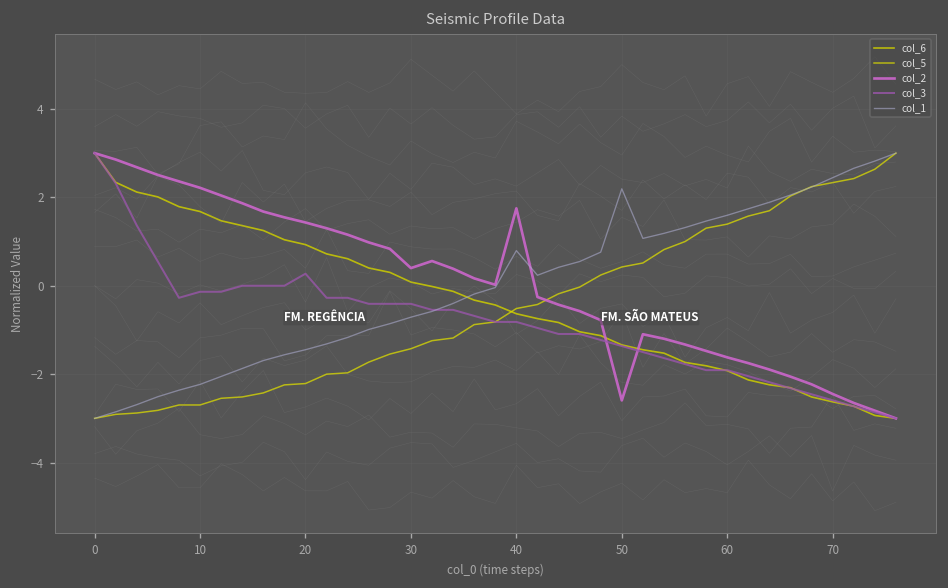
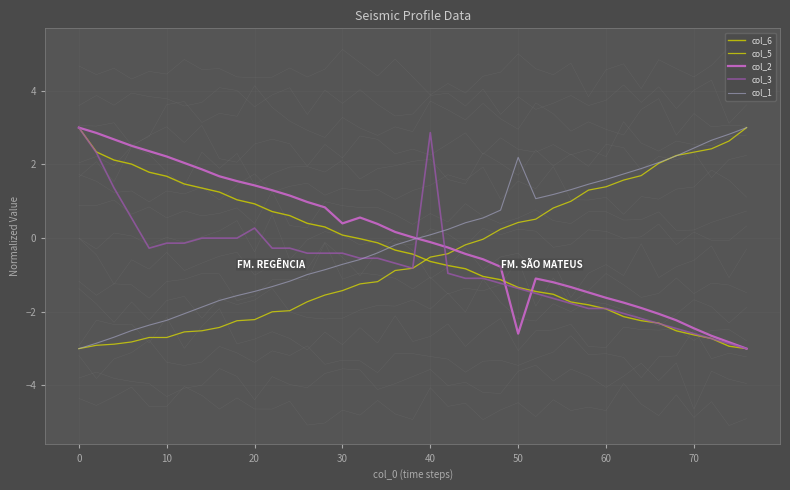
col_2, 40: 1.8 -> -0.1
col_3, 40: -0.8 -> 2.9
col_1, 40: 0.8 -> 0.1
